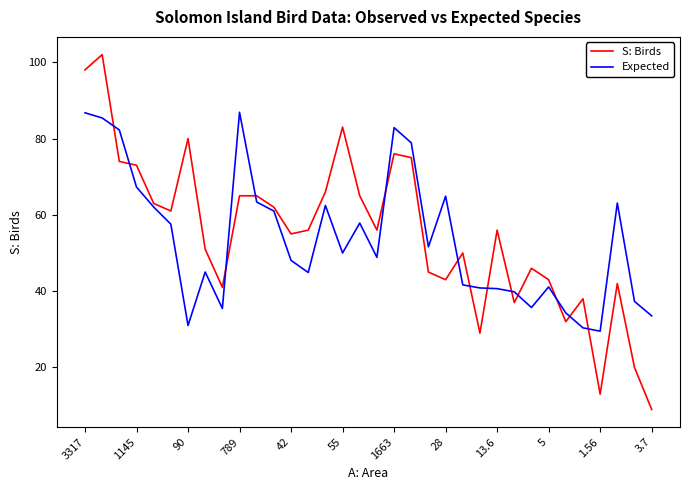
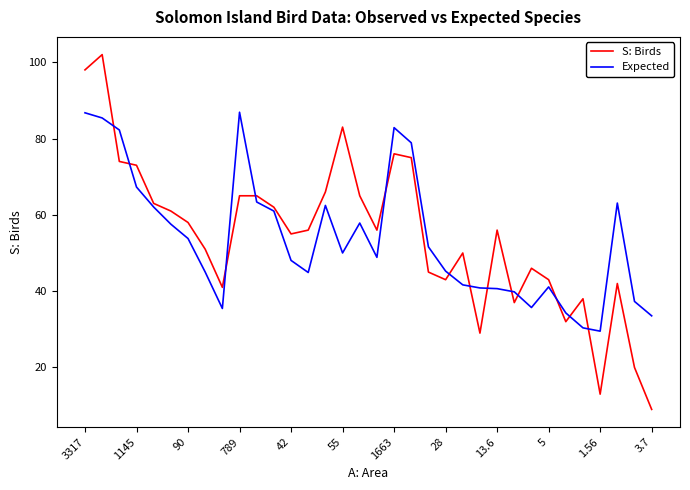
S: Birds, 90: 80 -> 58
Expected, 90: 31 -> 54
Expected, 28: 65 -> 45
